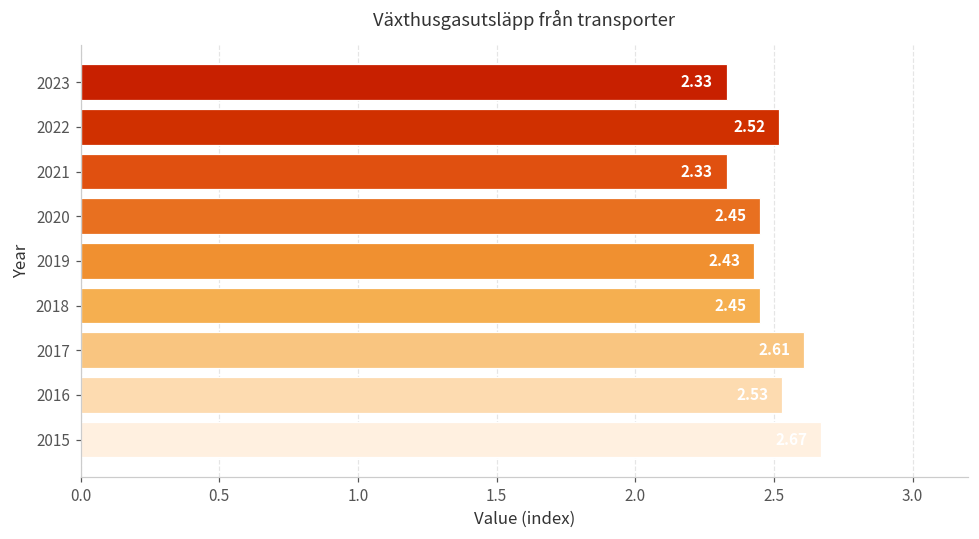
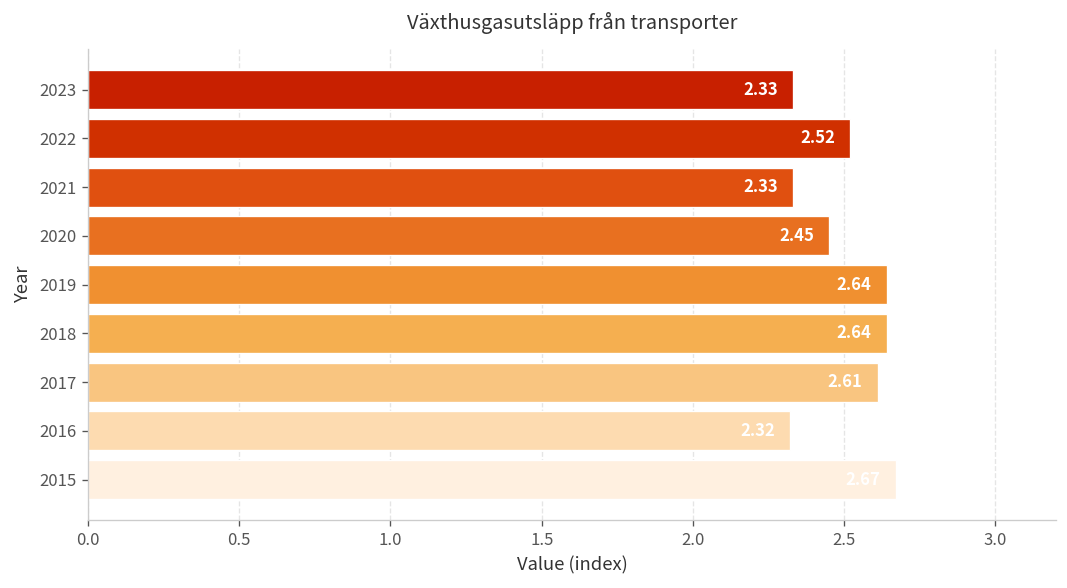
2019: 2.43 -> 2.64
2018: 2.45 -> 2.64
2016: 2.53 -> 2.32
